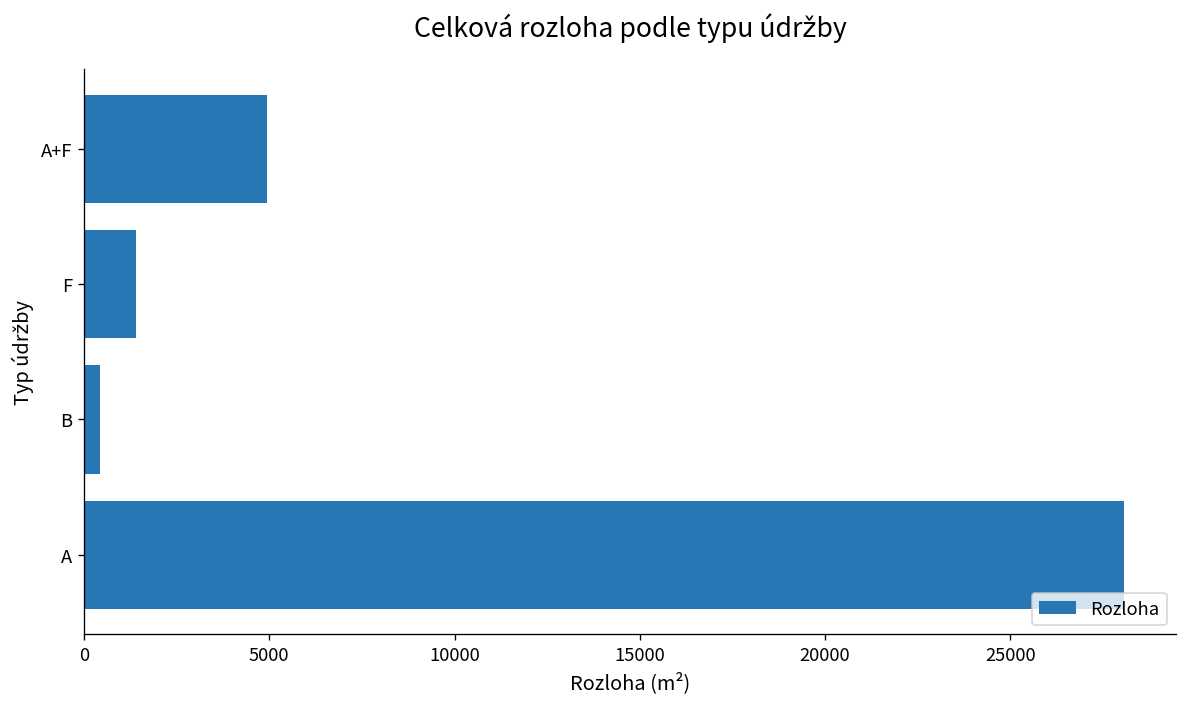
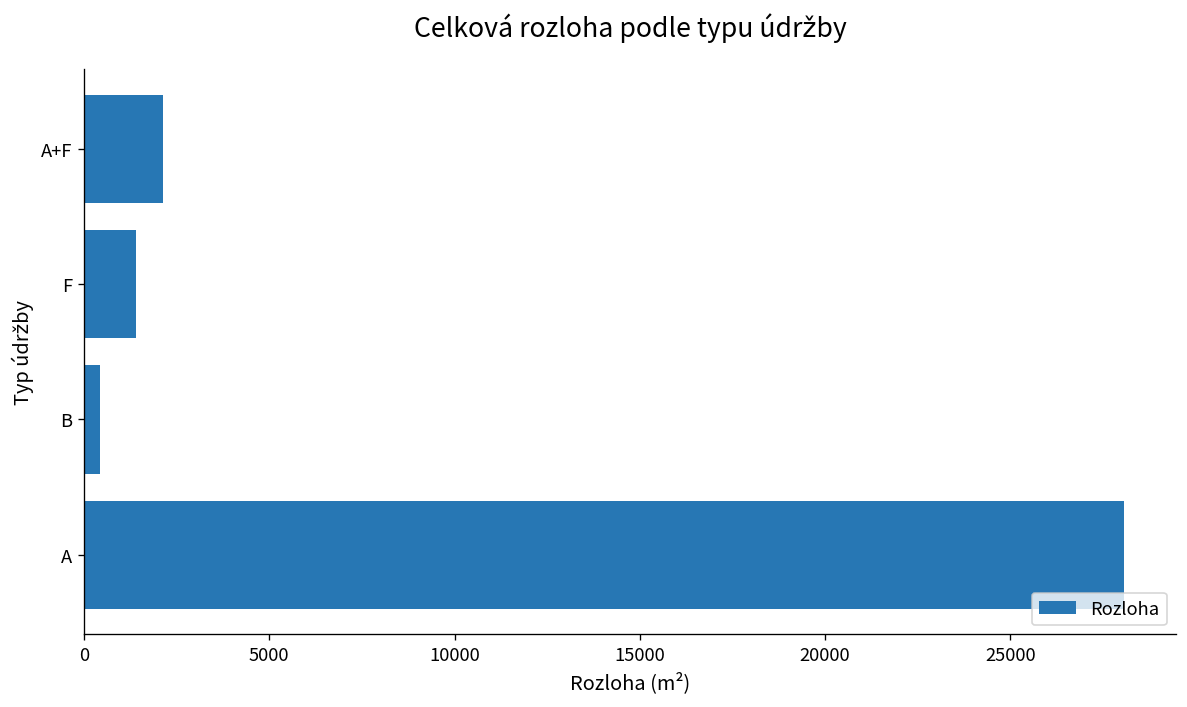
A+F: 4900 -> 2100
